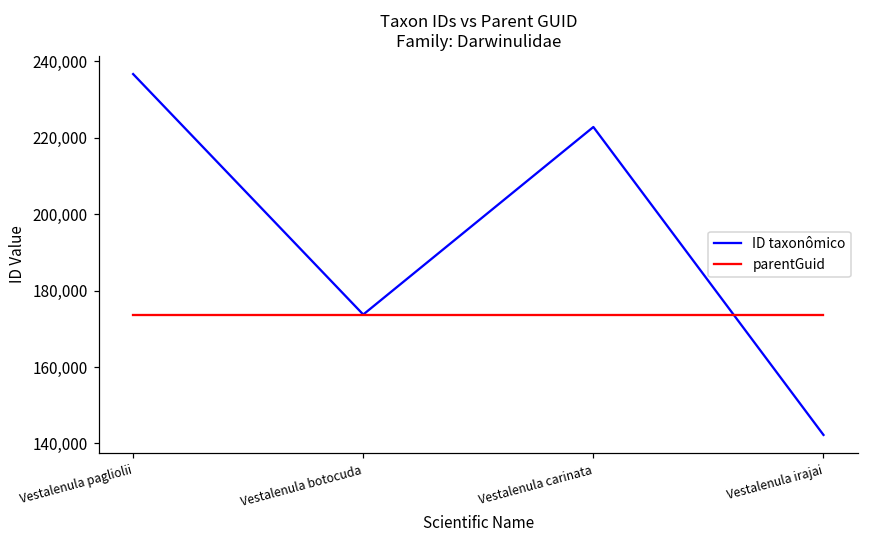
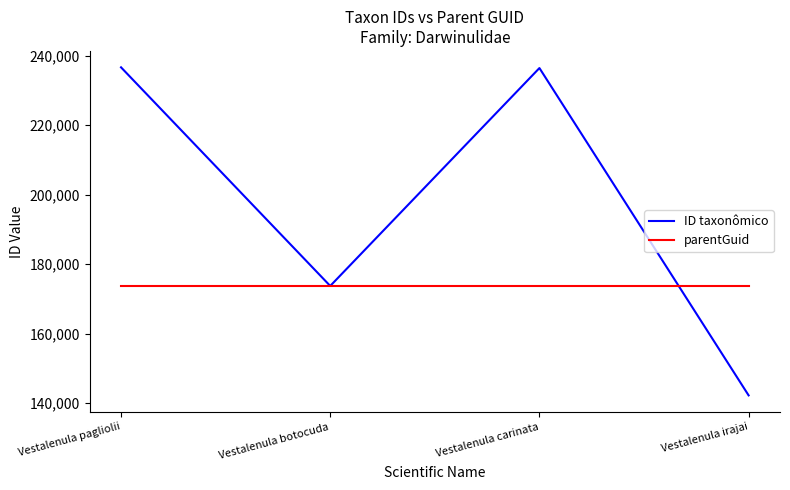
ID taxonômico, Vestalenula carinata: 223,000 -> 236,000
